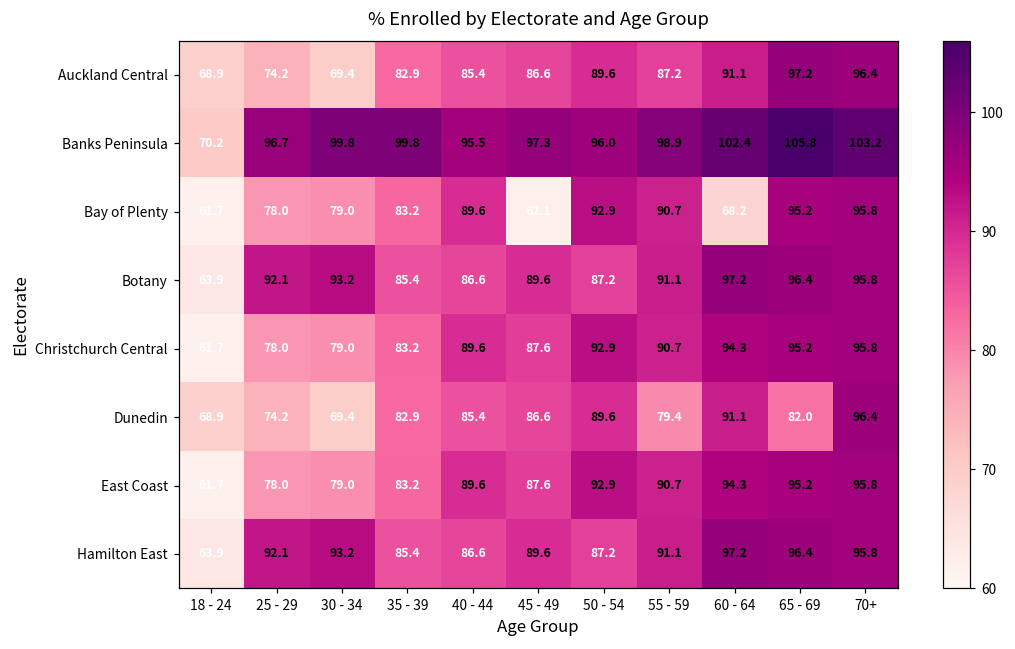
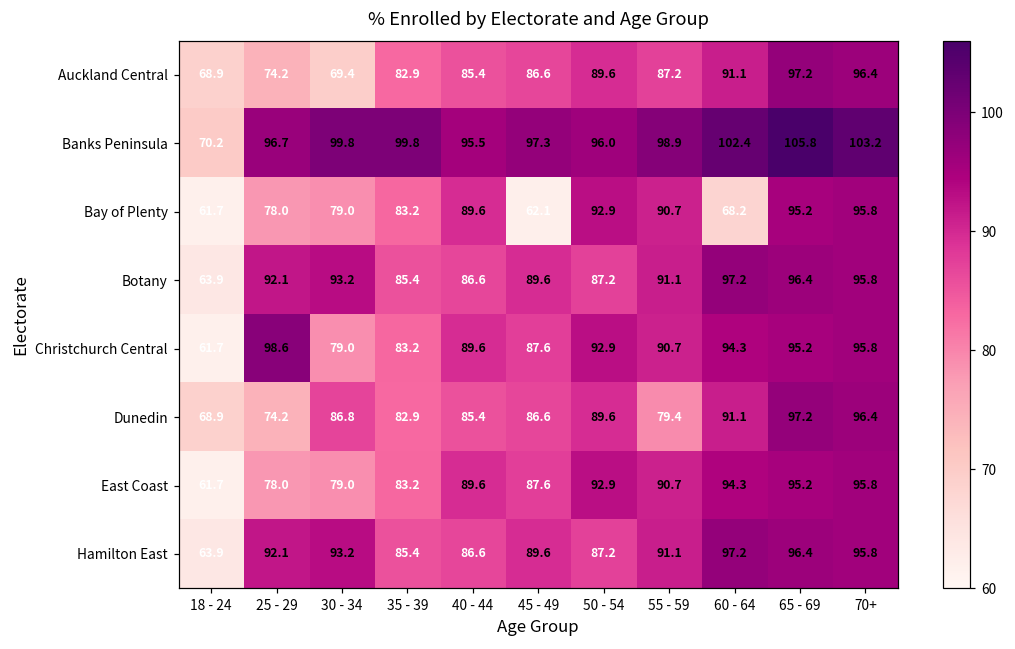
Christchurch Central, 25 - 29: 78.0 -> 98.6
Dunedin, 30 - 34: 69.4 -> 86.8
Dunedin, 65 - 69: 82.0 -> 97.2
